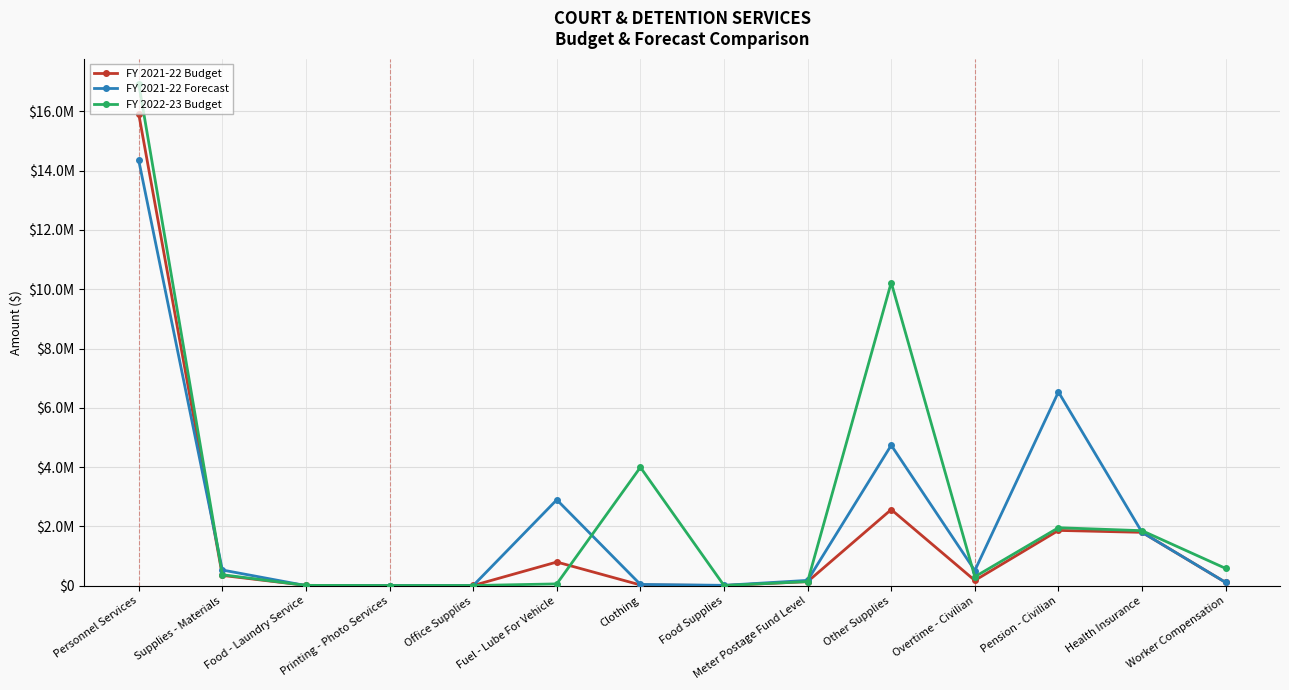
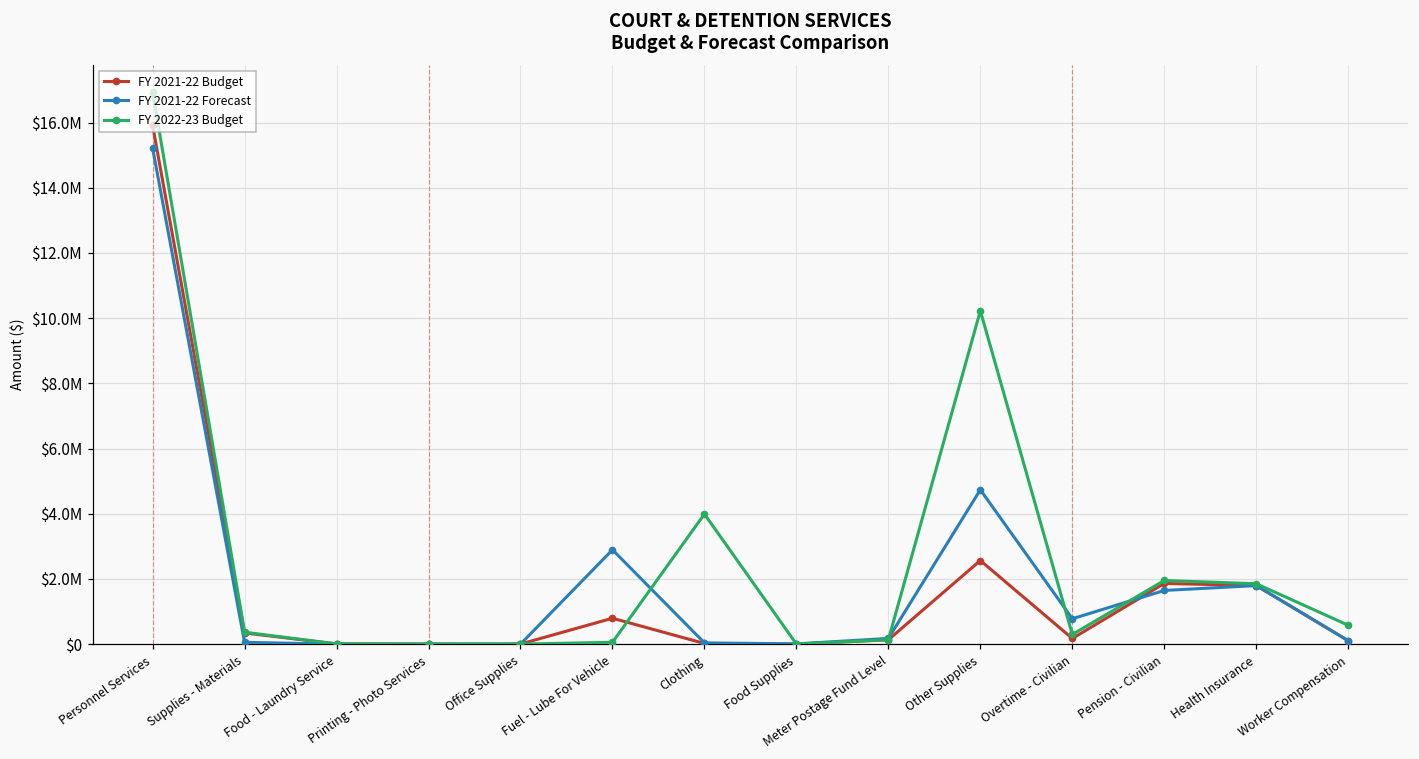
FY 2021-22 Forecast, Personnel Services: $14300000 -> $15200000
FY 2021-22 Forecast, Supplies - Materials: $500000 -> $100000
FY 2021-22 Forecast, Overtime - Civilian: $500000 -> $800000
FY 2021-22 Forecast, Pension - Civilian: $6500000 -> $1600000
